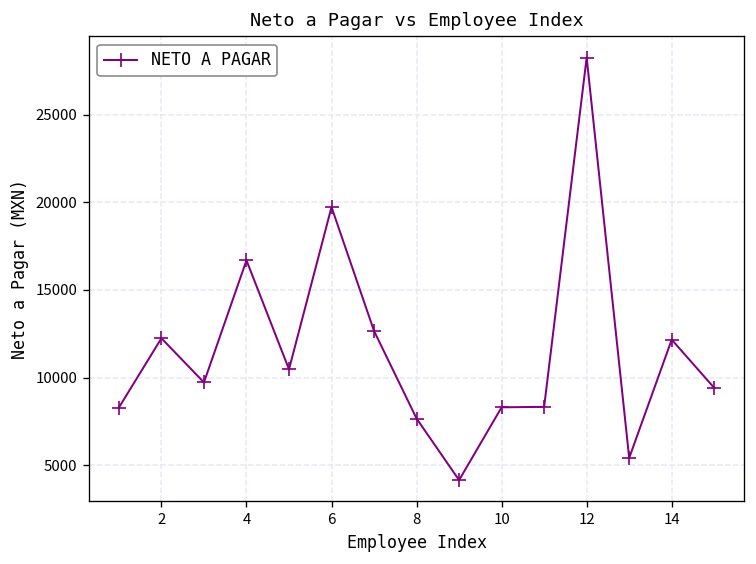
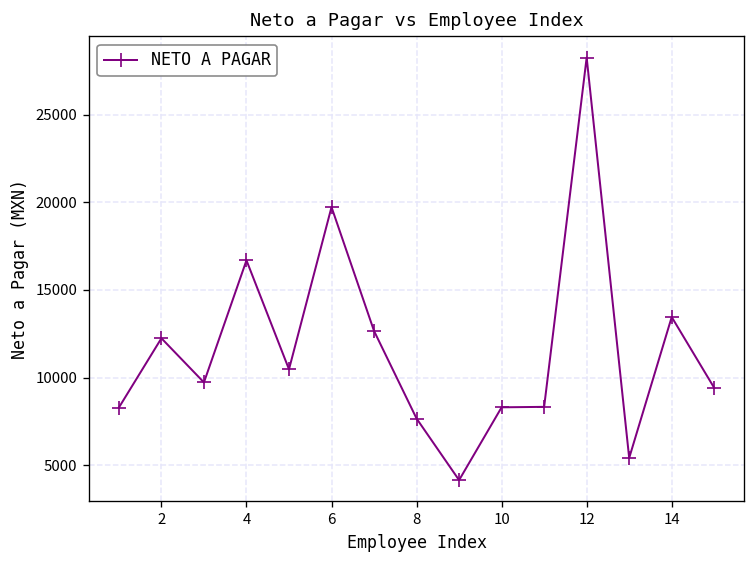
14: 12200 -> 13500
